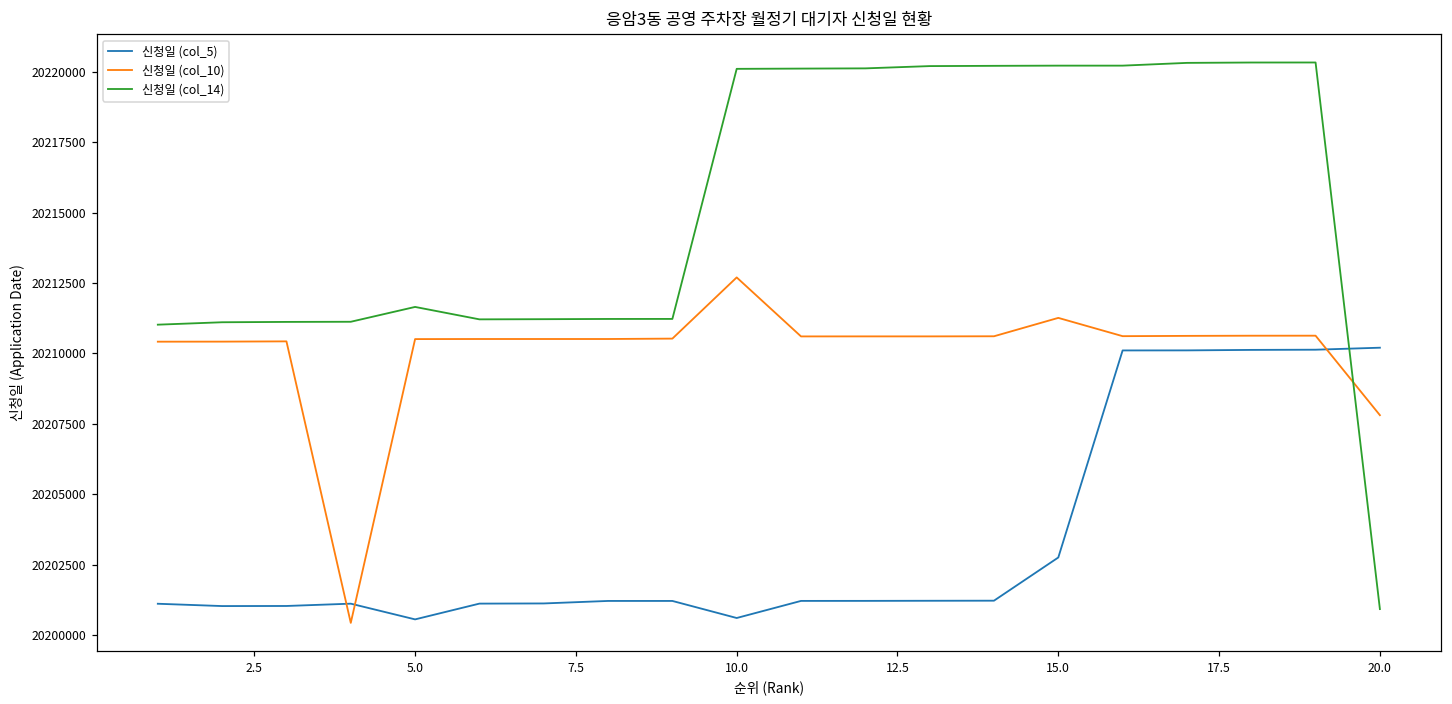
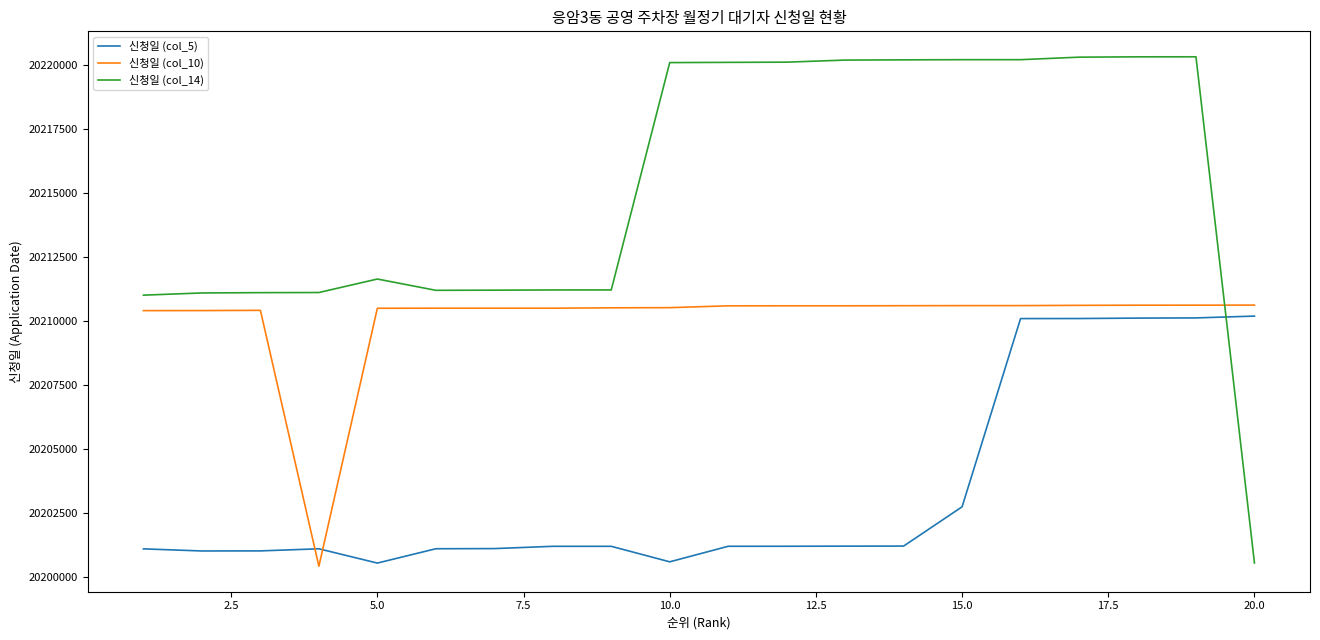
신청일 (col_10), 10.0: 20212700 -> 20210500
신청일 (col_10), 15.0: 20211300 -> 20210600
신청일 (col_10), 20.0: 20207800 -> 20210600
신청일 (col_14), 20.0: 20200900 -> 20200600
